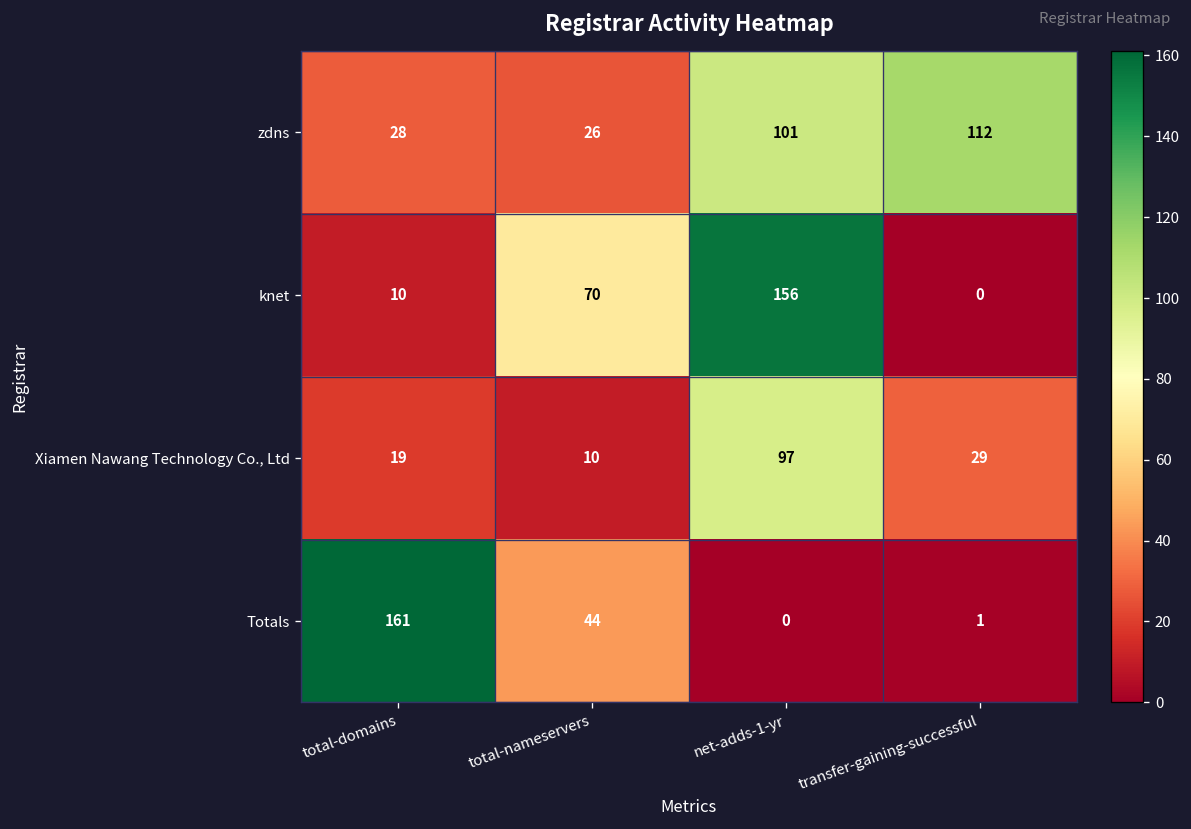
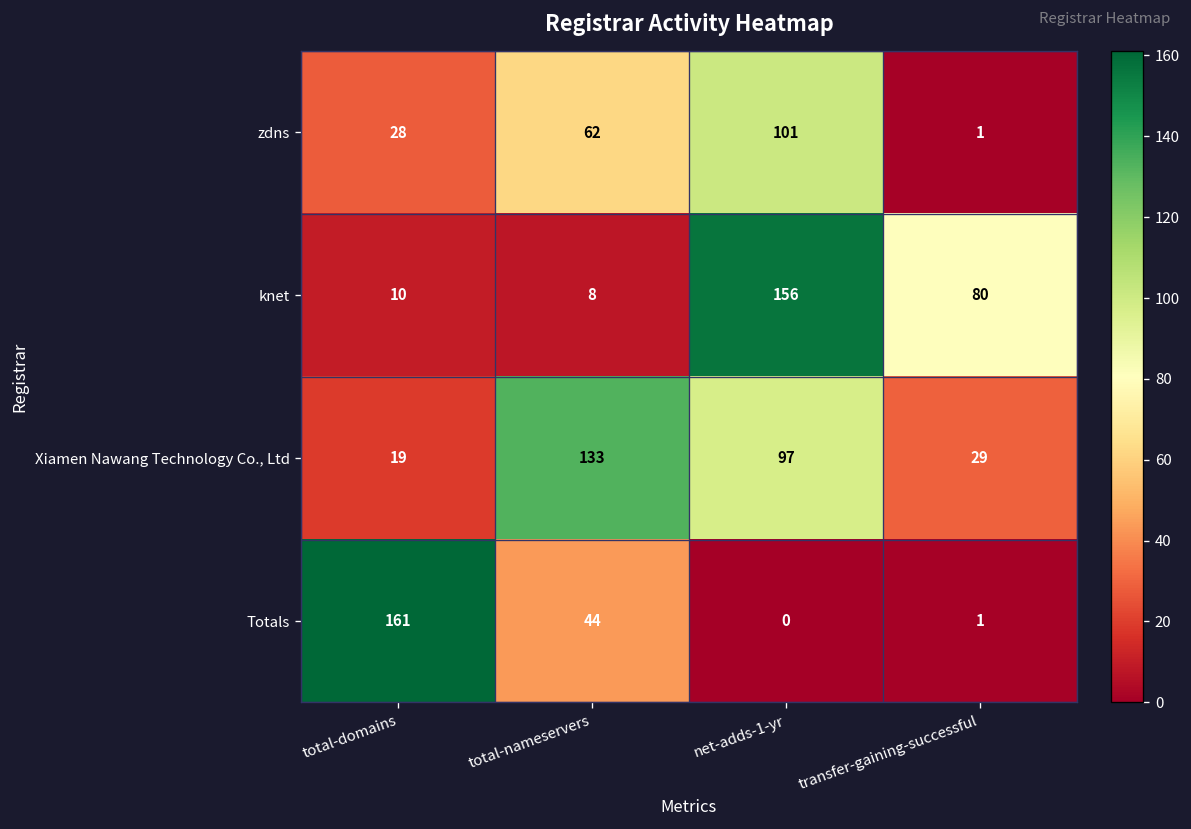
zdns, total-nameservers: 26 -> 62
zdns, transfer-gaining-successful: 112 -> 1
knet, total-nameservers: 70 -> 8
knet, transfer-gaining-successful: 0 -> 80
Xiamen Nawang Technology Co., Ltd, total-nameservers: 10 -> 133
